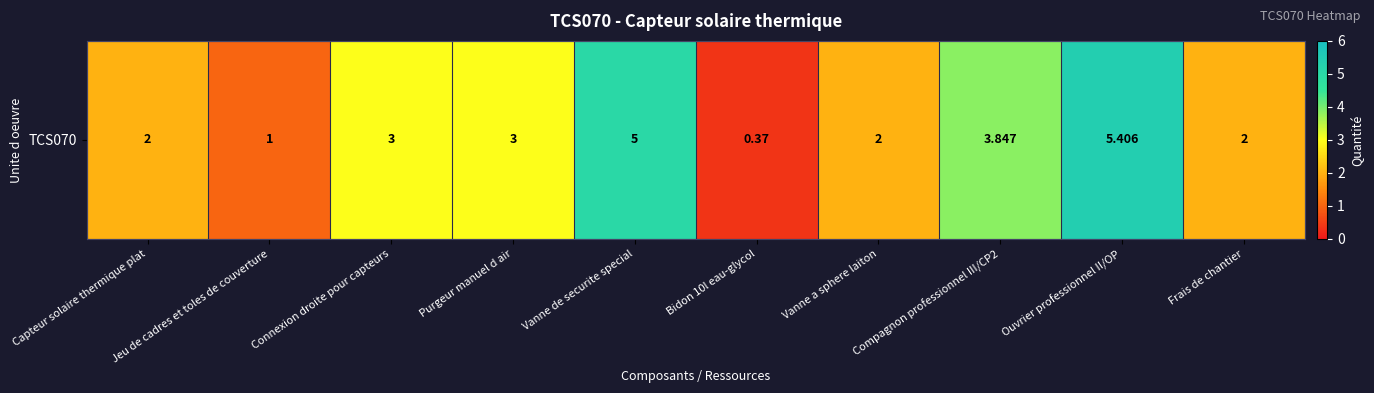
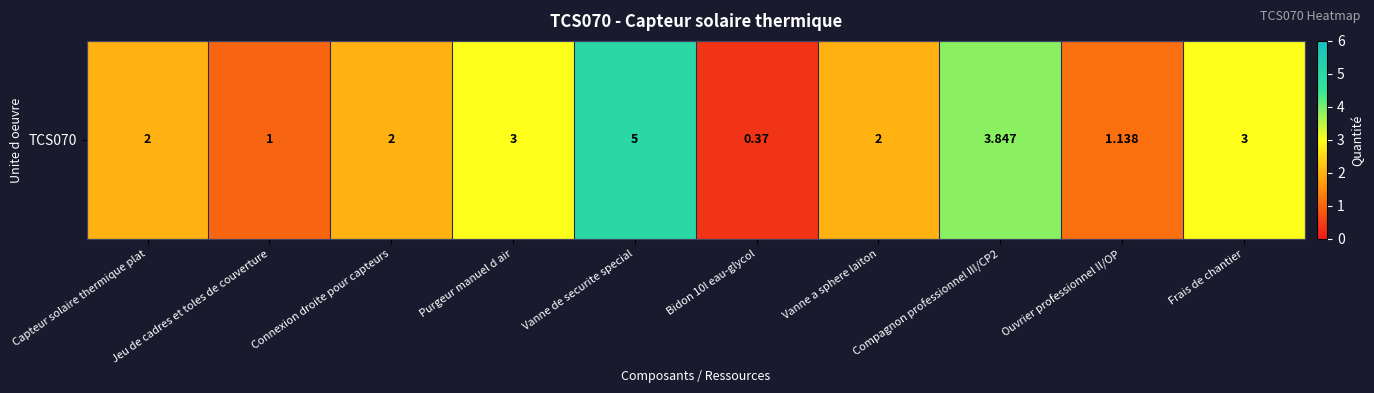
TCS070, Connexion droite pour capteurs: 3 -> 2
TCS070, Ouvrier professionnel II/OP: 5.406 -> 1.138
TCS070, Frais de chantier: 2 -> 3
